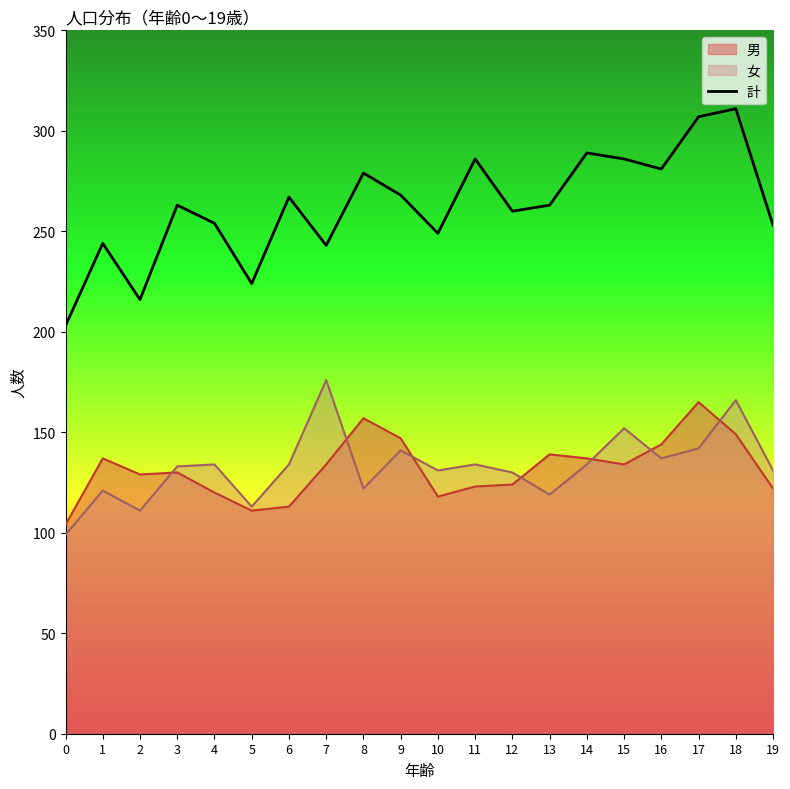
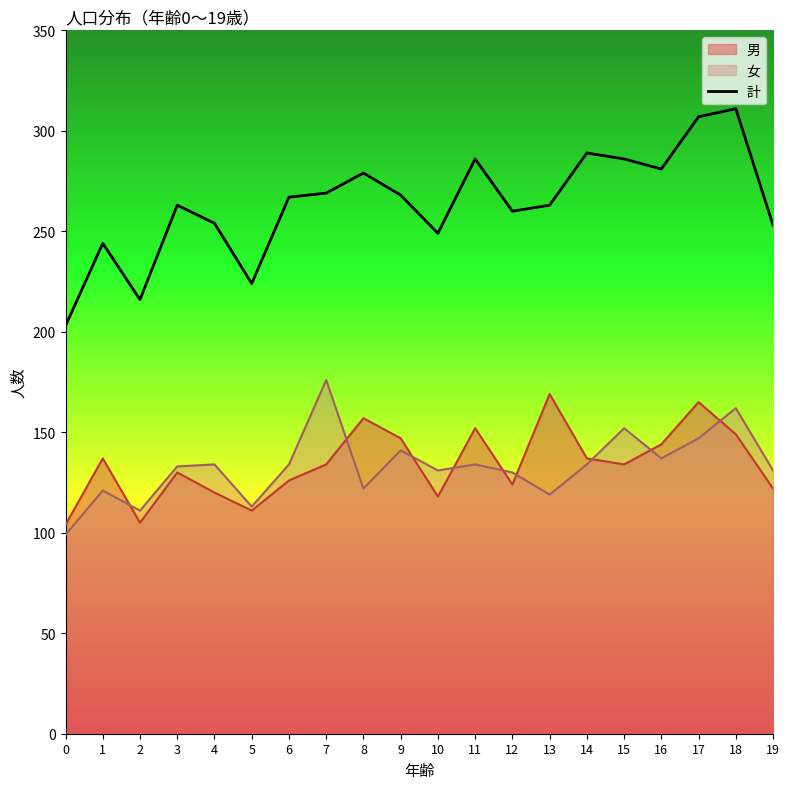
男, 2: 129 -> 105
男, 6: 113 -> 126
計, 7: 243 -> 269
男, 11: 123 -> 152
男, 13: 139 -> 169
女, 17: 142 -> 147
女, 18: 166 -> 162
